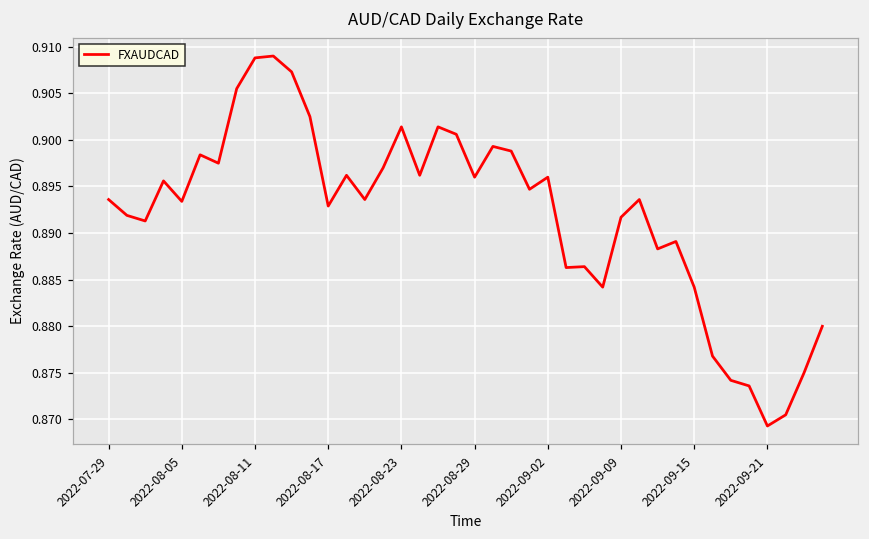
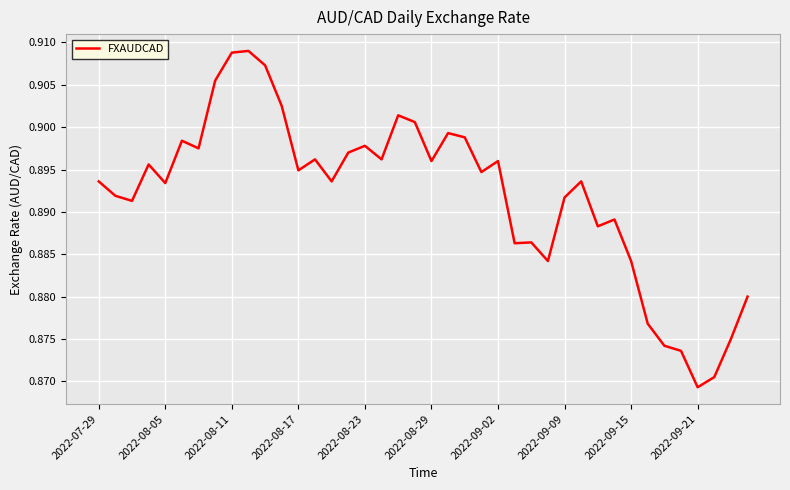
2022-08-17: 0.893 -> 0.895
2022-08-23: 0.901 -> 0.898
